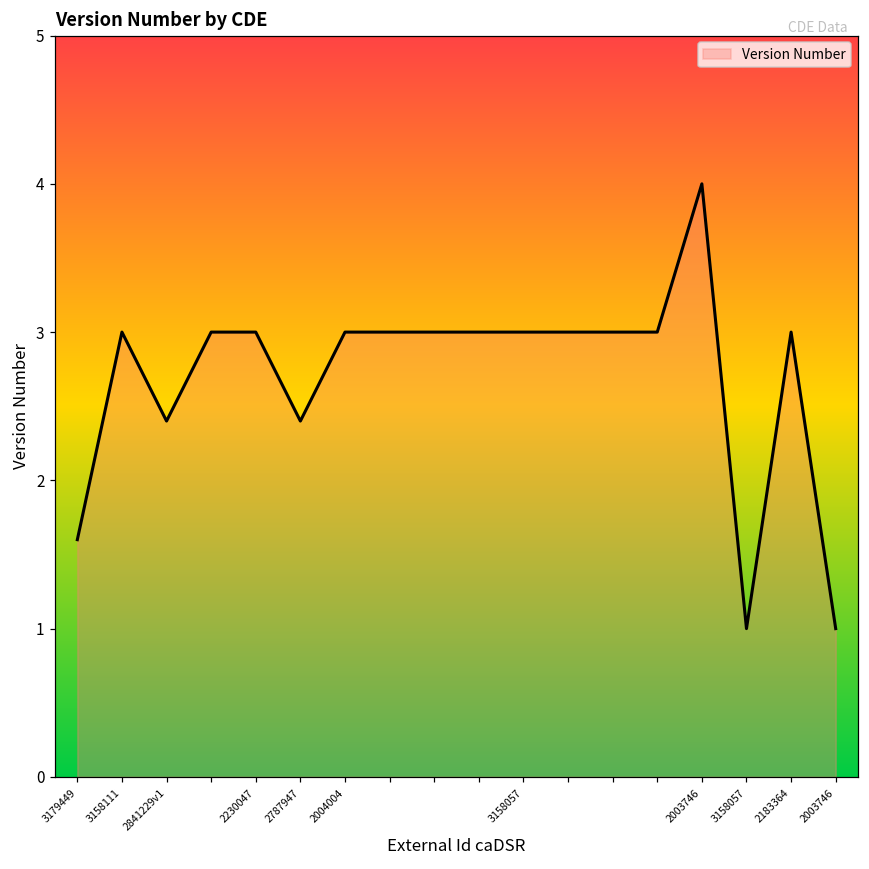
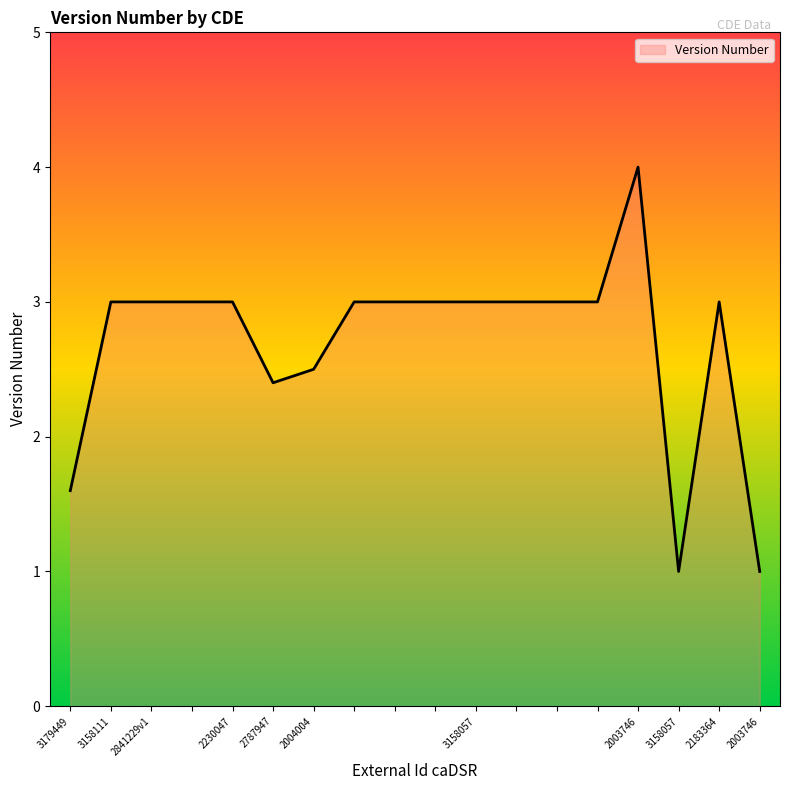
2841229v1: 2.4 -> 3.0
2004004: 3.0 -> 2.5
